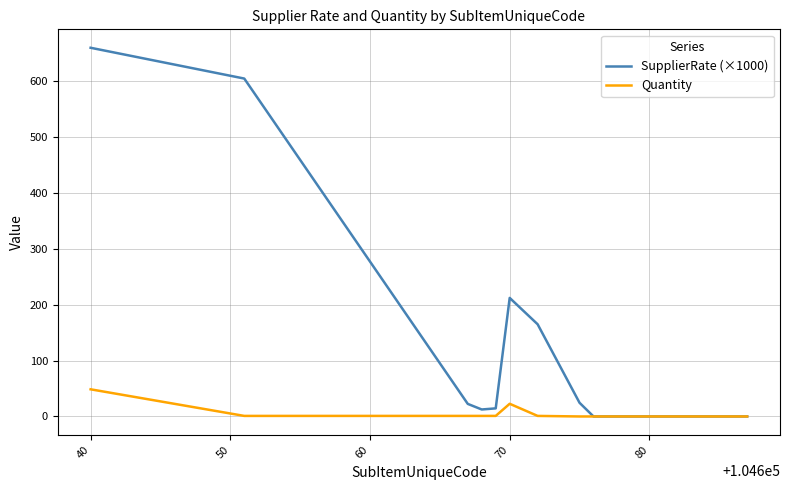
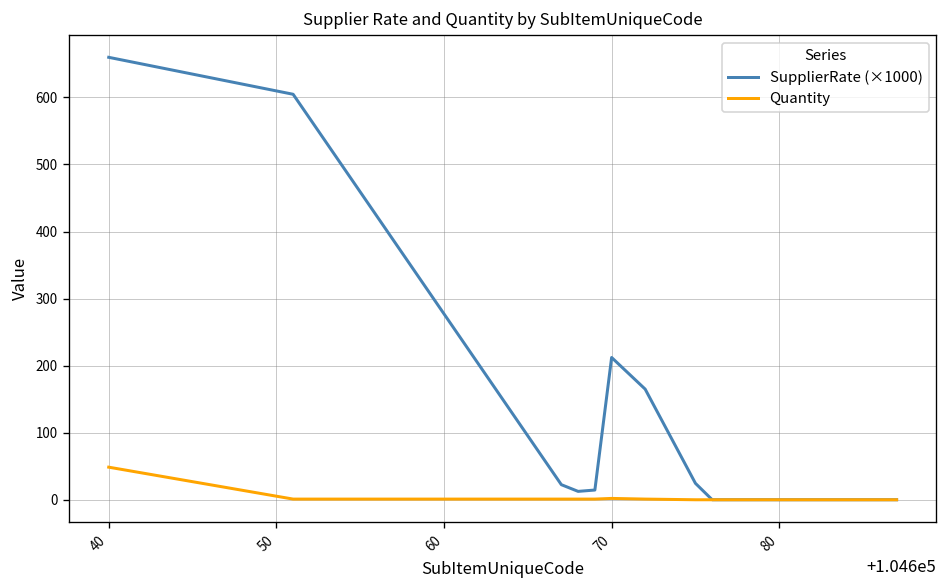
Quantity, 70: 20 -> 0
